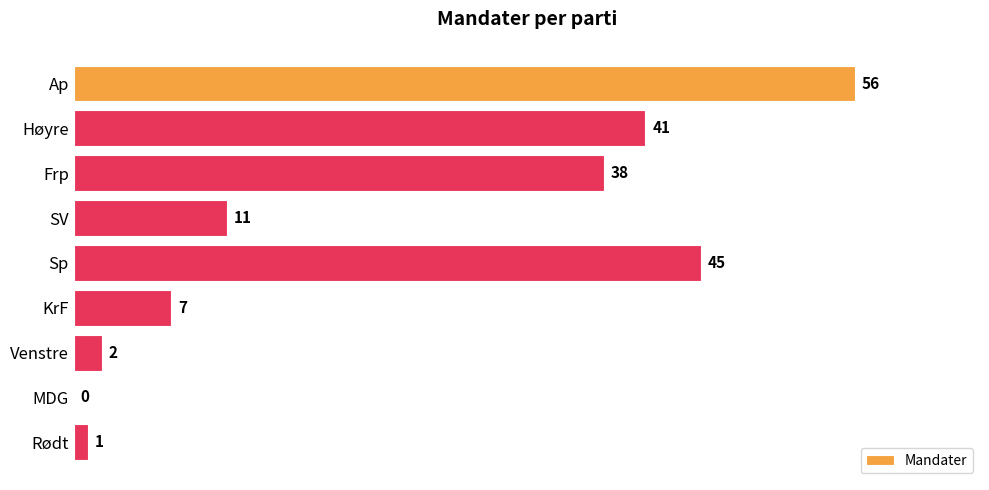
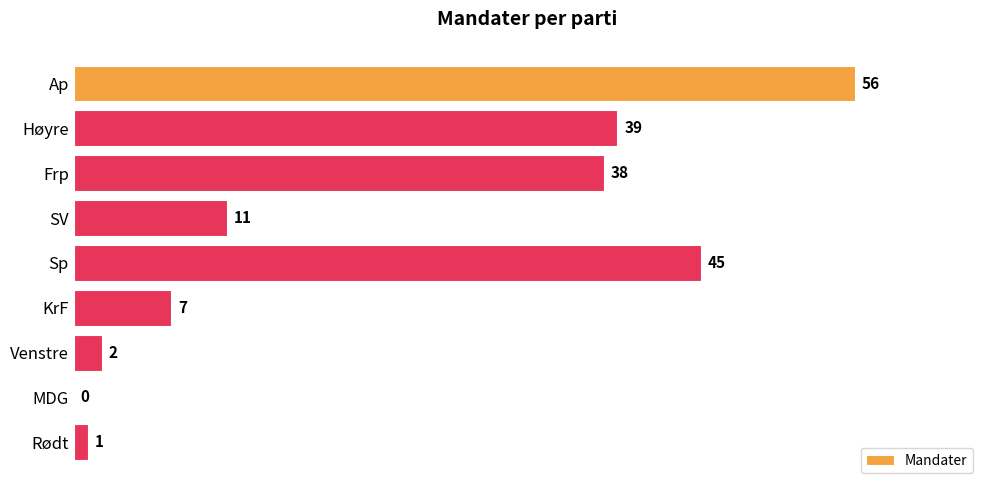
Høyre: 41 -> 39
